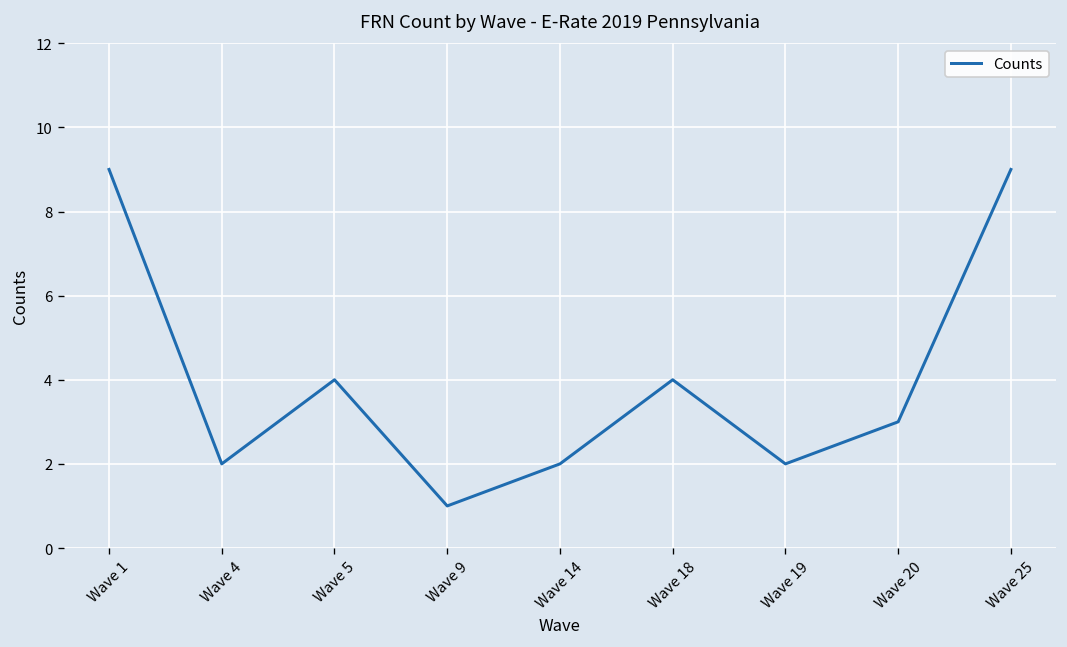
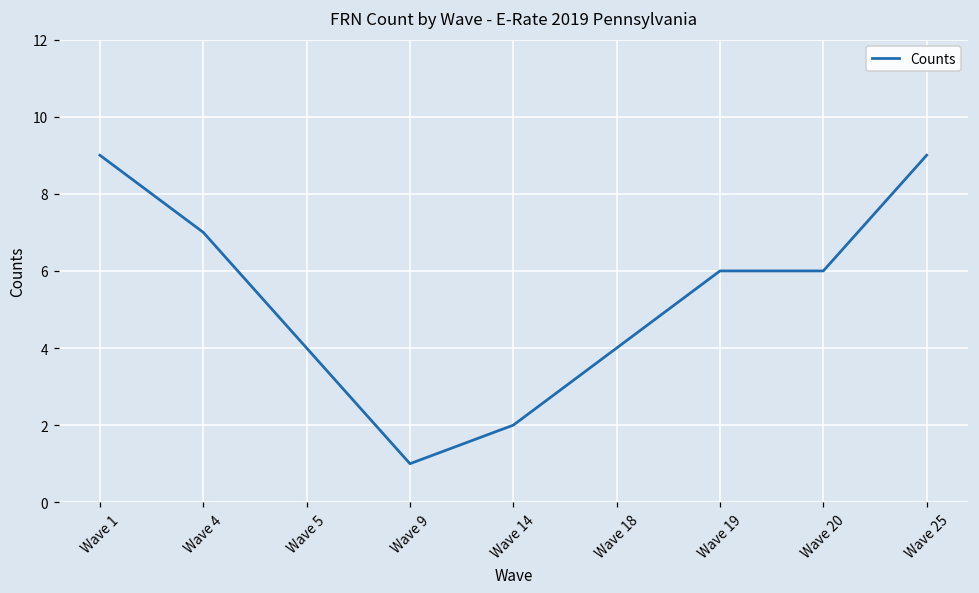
Wave 4: 2 -> 7
Wave 19: 2 -> 6
Wave 20: 3 -> 6
